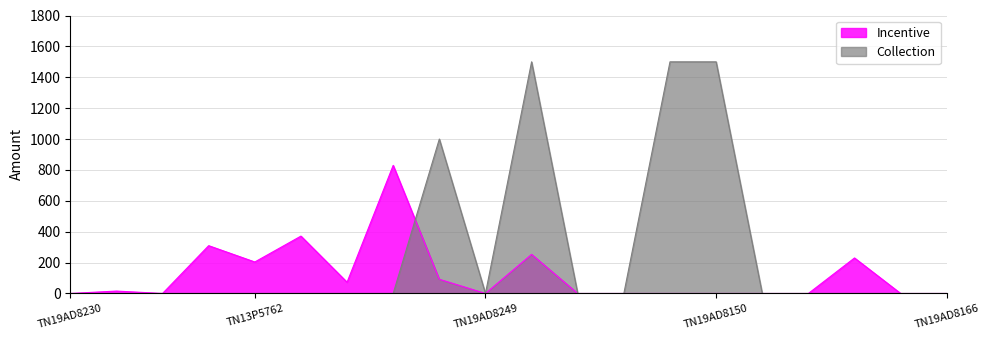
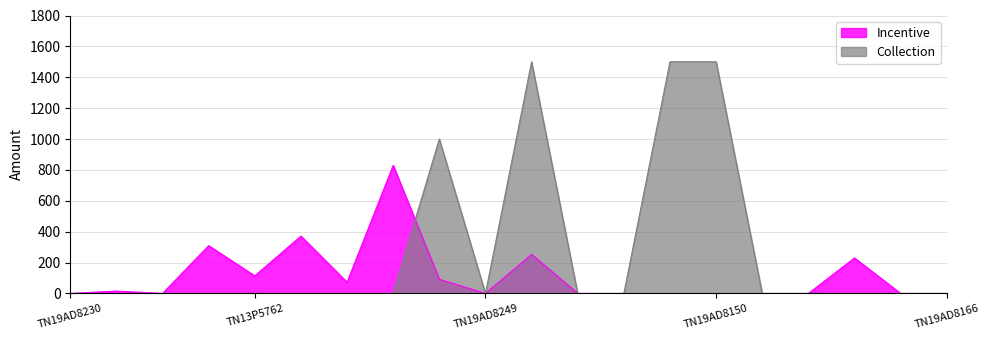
Incentive, TN13P5762: 200 -> 110
